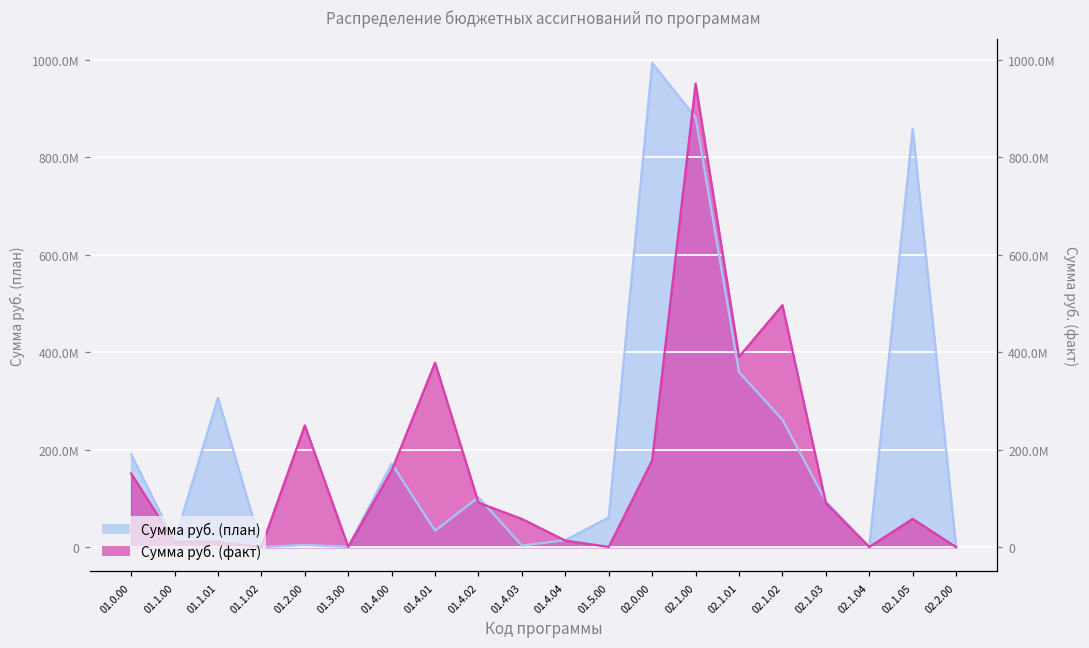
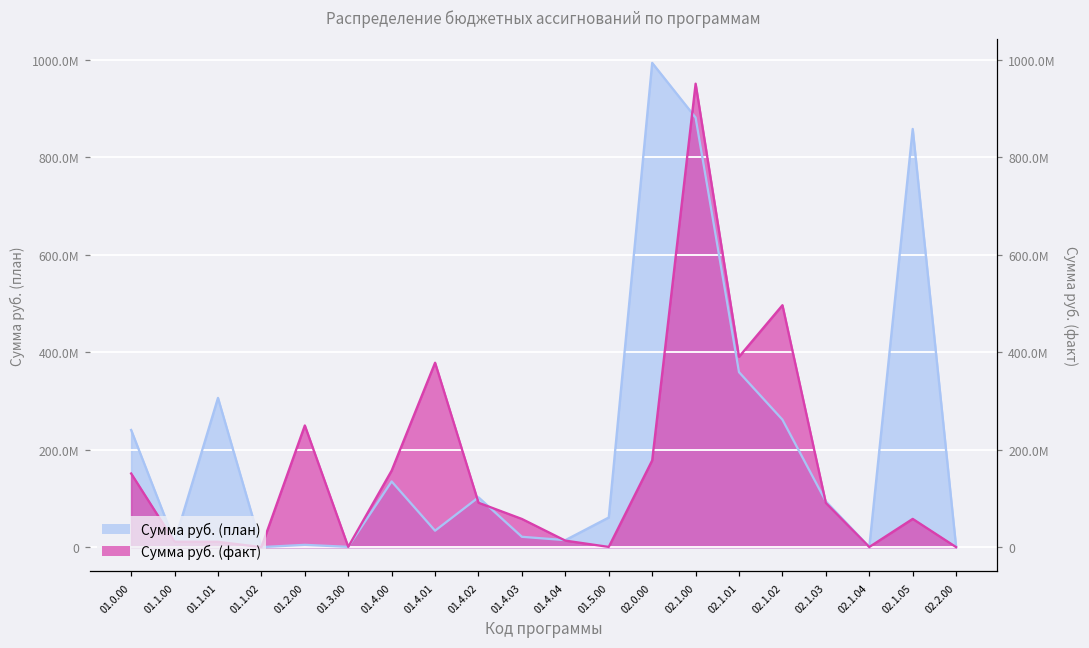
Сумма руб. (план), 01.0.00: 190000000 -> 240000000
Сумма руб. (план), 01.4.00: 170000000 -> 130000000
Сумма руб. (план), 01.4.03: 0 -> 20000000
